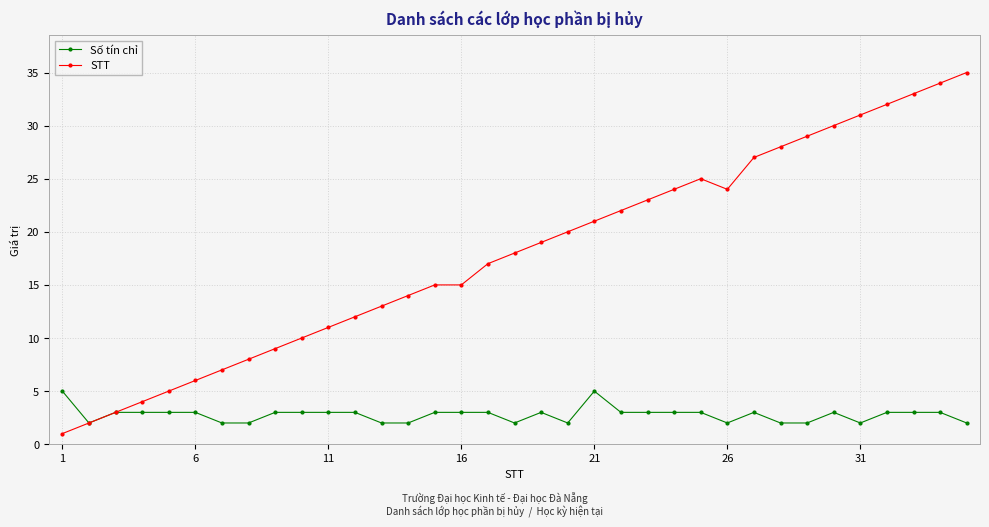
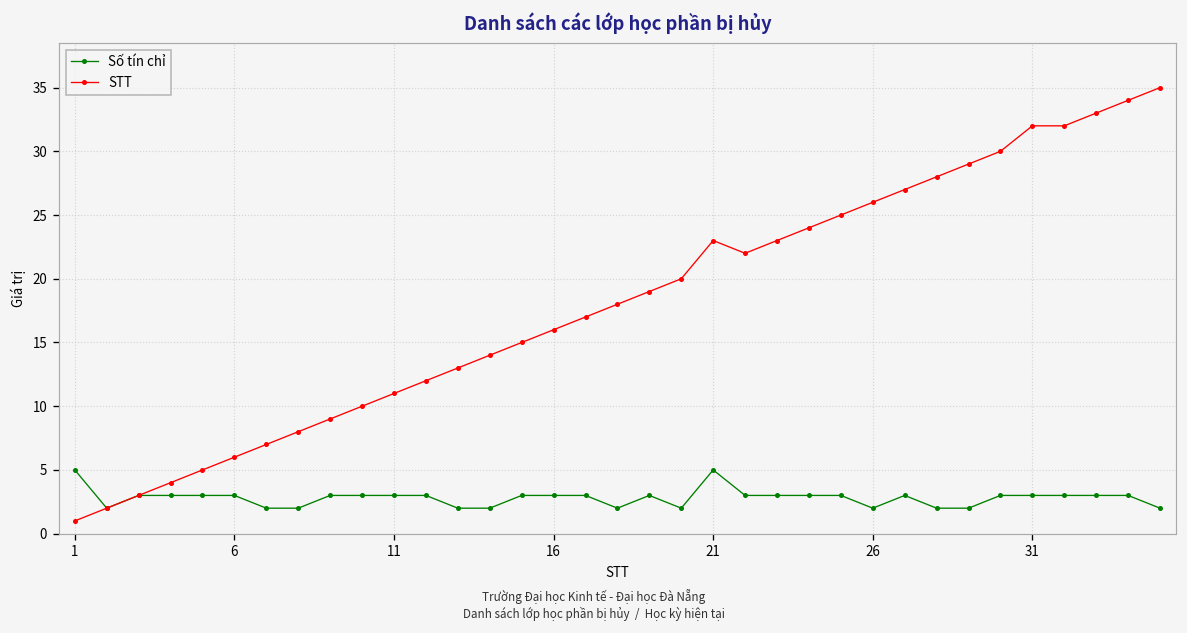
STT, 16: 15 -> 16
STT, 21: 21 -> 23
STT, 26: 24 -> 26
Số tín chỉ, 31: 2 -> 3
STT, 31: 31 -> 32
